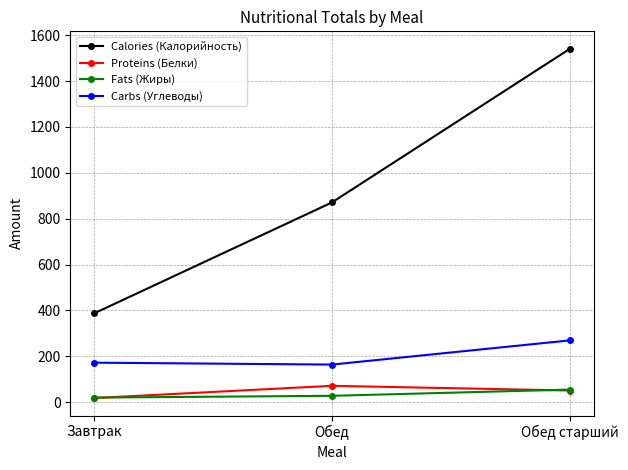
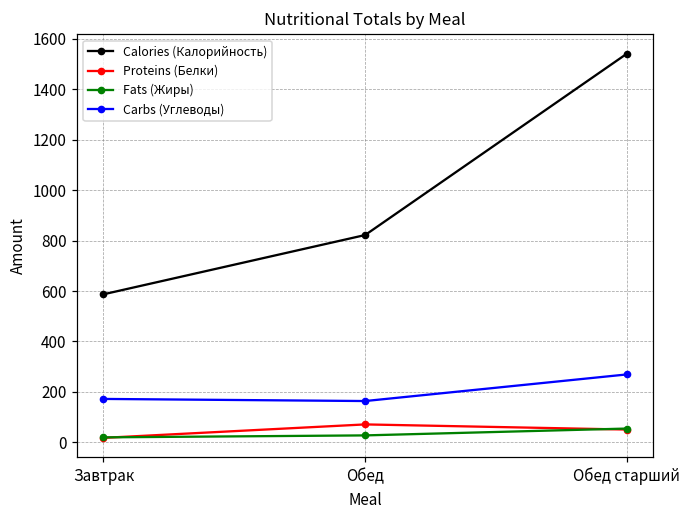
Calories (Калорийность), Завтрак: 390 -> 590
Calories (Калорийность), Обед: 870 -> 820
